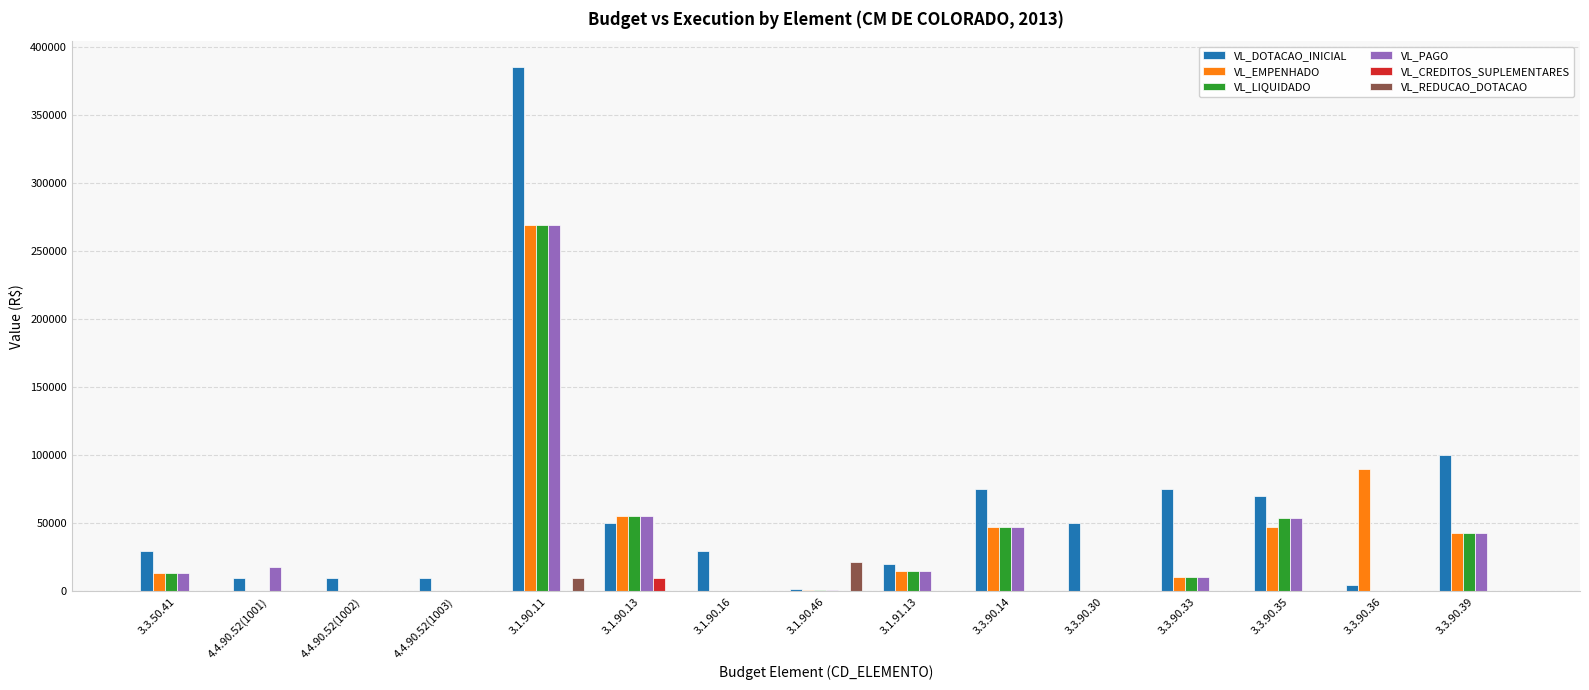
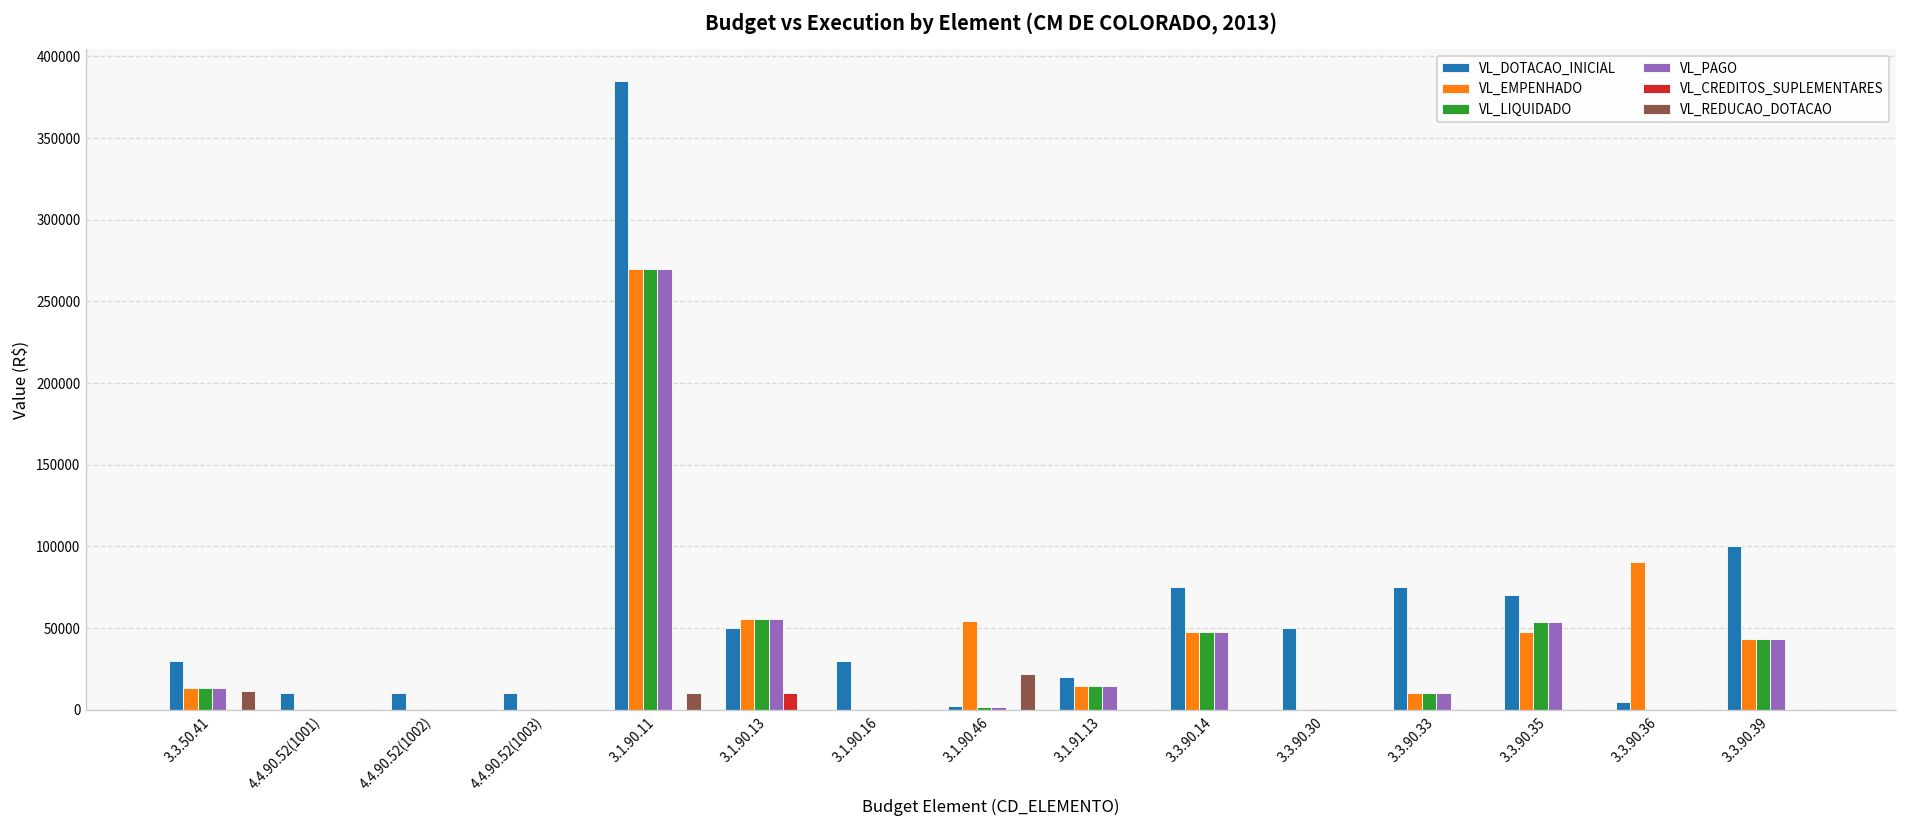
VL_REDUCAO_DOTACAO, 3.3.50.41: 0 -> 12000
VL_PAGO, 4.4.90.52(1001): 18000 -> 0
VL_EMPENHADO, 3.1.90.46: 1000 -> 54000
